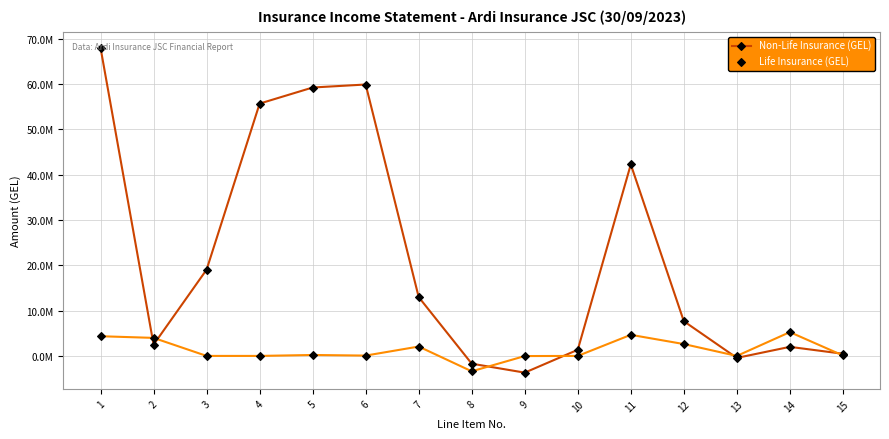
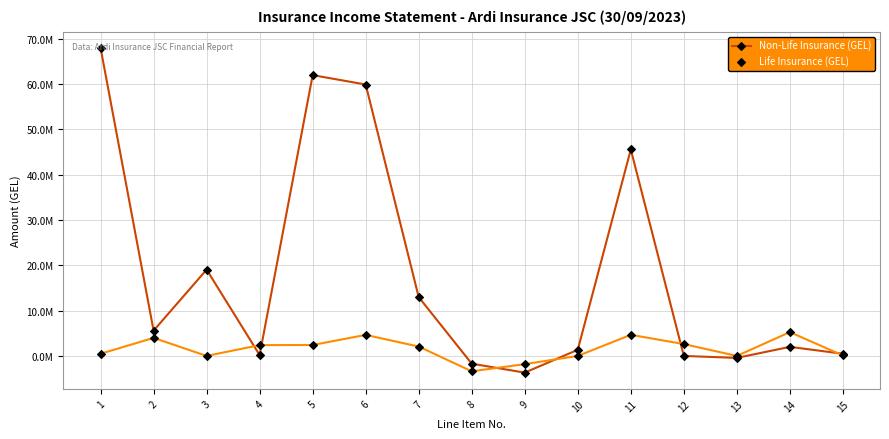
Life Insurance (GEL), 1: 4000000 -> 0
Non-Life Insurance (GEL), 2: 2000000 -> 6000000
Non-Life Insurance (GEL), 4: 56000000 -> 0
Life Insurance (GEL), 4: 0 -> 2000000
Non-Life Insurance (GEL), 5: 59000000 -> 62000000
Life Insurance (GEL), 5: 0 -> 2000000
Life Insurance (GEL), 6: 0 -> 5000000
Life Insurance (GEL), 9: 0 -> -2000000
Non-Life Insurance (GEL), 11: 42000000 -> 46000000
Non-Life Insurance (GEL), 12: 8000000 -> 0
